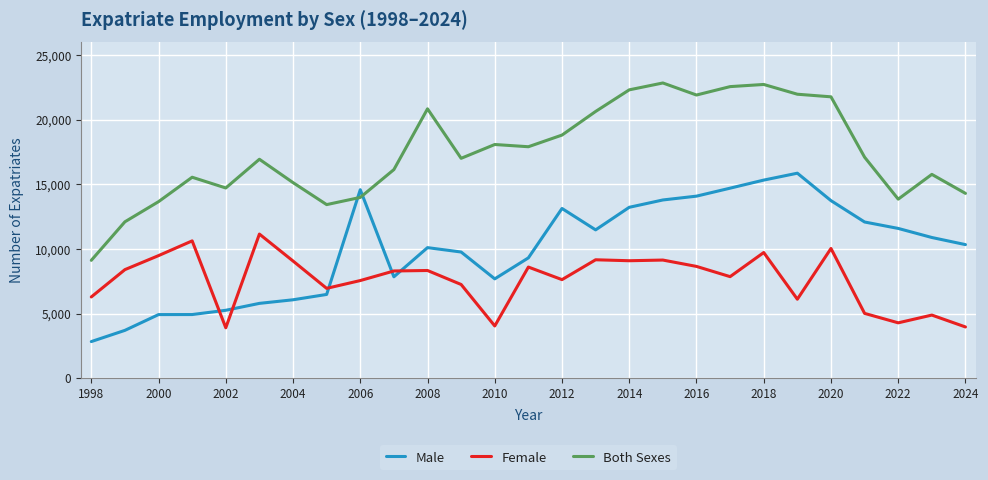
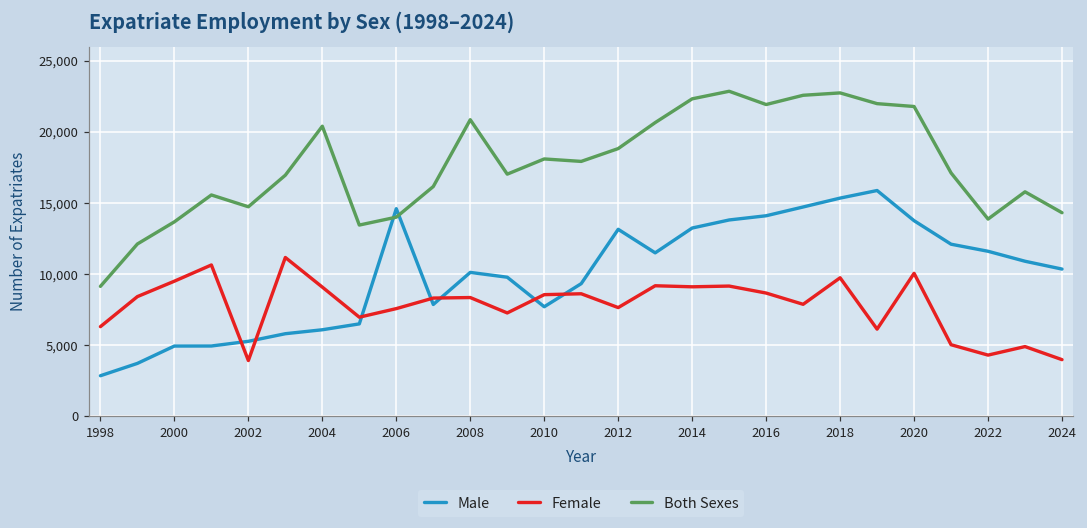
Both Sexes, 2004: 15,100 -> 20,400
Female, 2010: 4,000 -> 8,500
